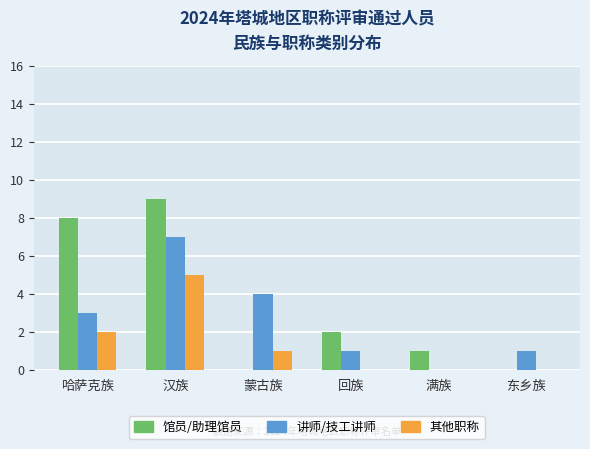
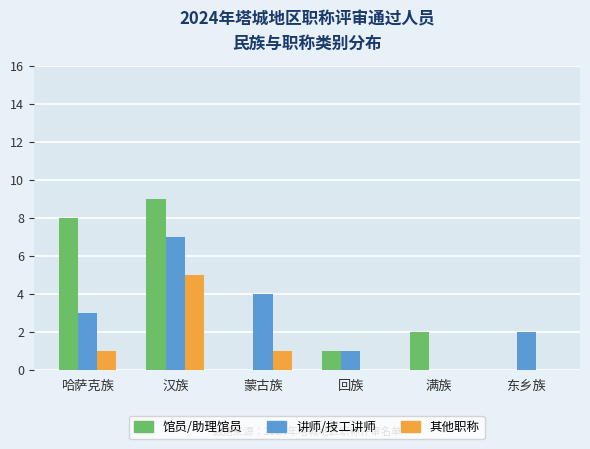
其他职称, 哈萨克族: 2 -> 1
馆员/助理馆员, 回族: 2 -> 1
馆员/助理馆员, 满族: 1 -> 2
讲师/技工讲师, 东乡族: 1 -> 2
